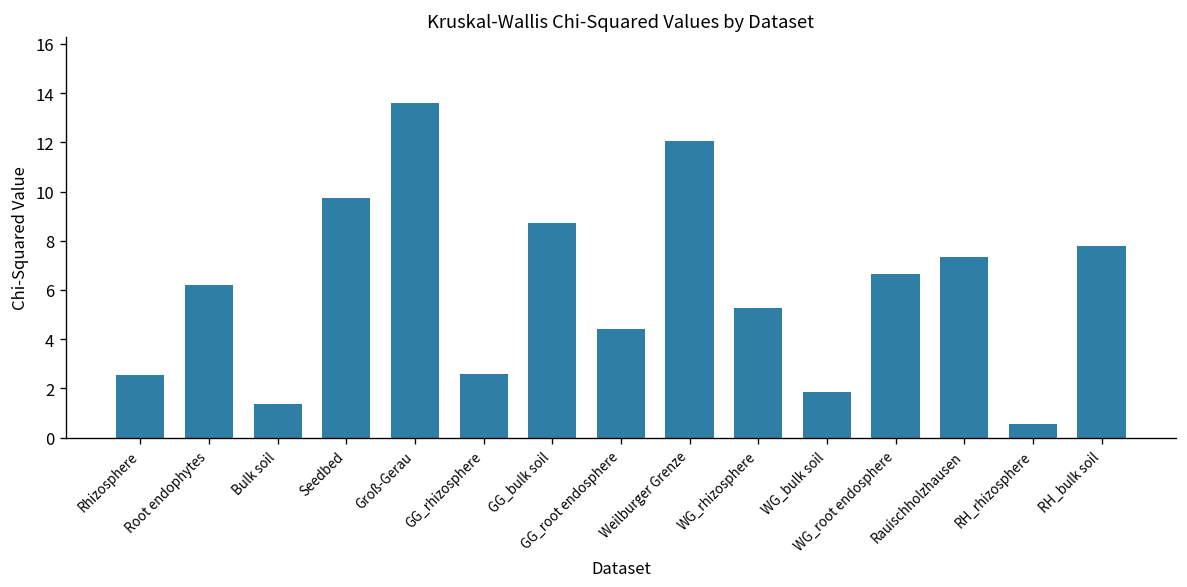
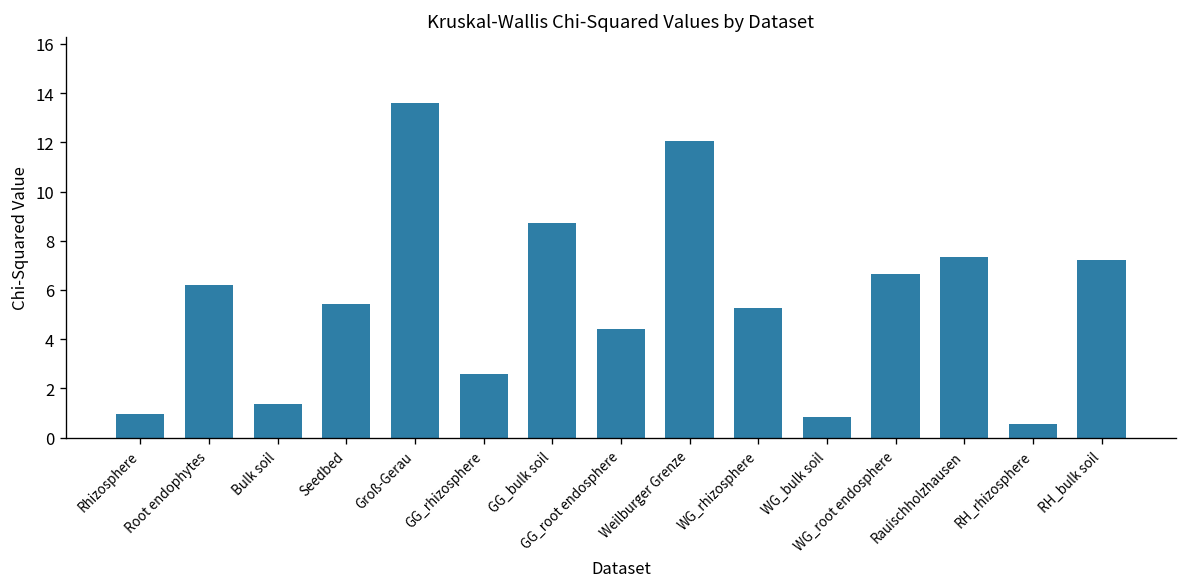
Rhizosphere: 2.6 -> 1.0
Seedbed: 9.7 -> 5.4
WG_bulk soil: 1.9 -> 0.8
RH_bulk soil: 7.8 -> 7.2
